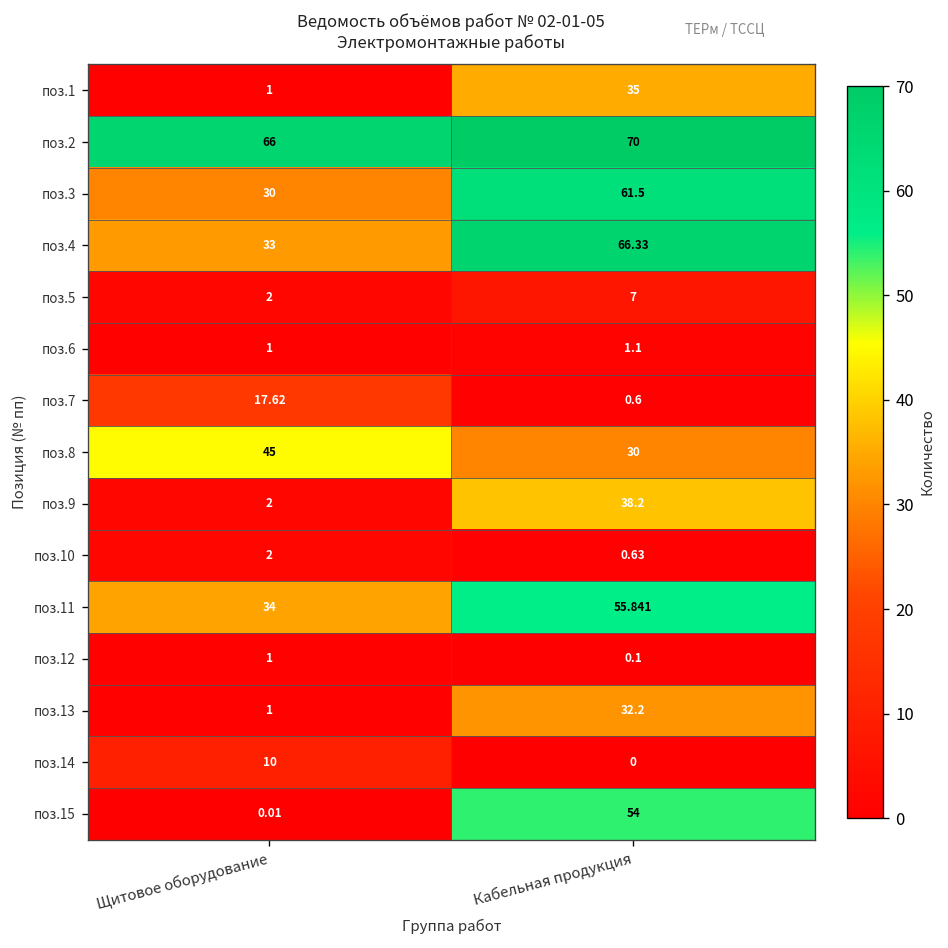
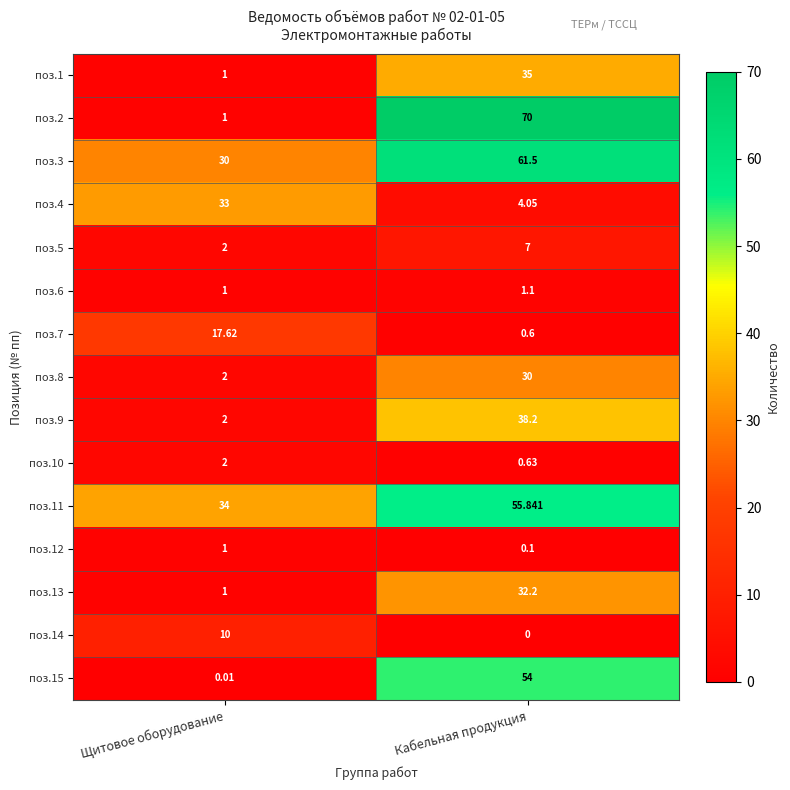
поз.2, Щитовое оборудование: 66 -> 1
поз.4, Кабельная продукция: 66.33 -> 4.05
поз.8, Щитовое оборудование: 45 -> 2
